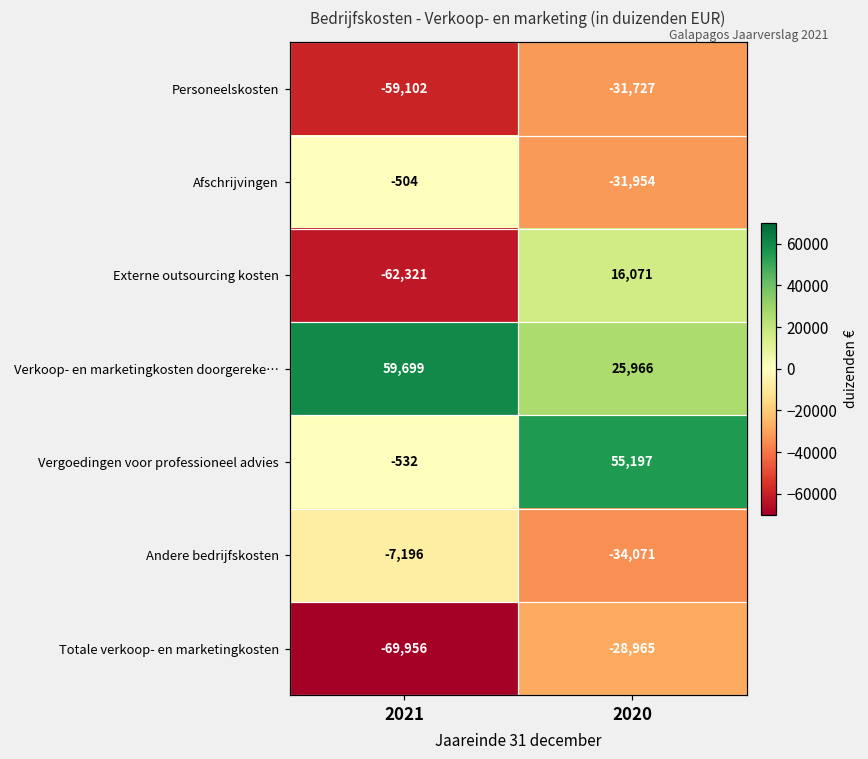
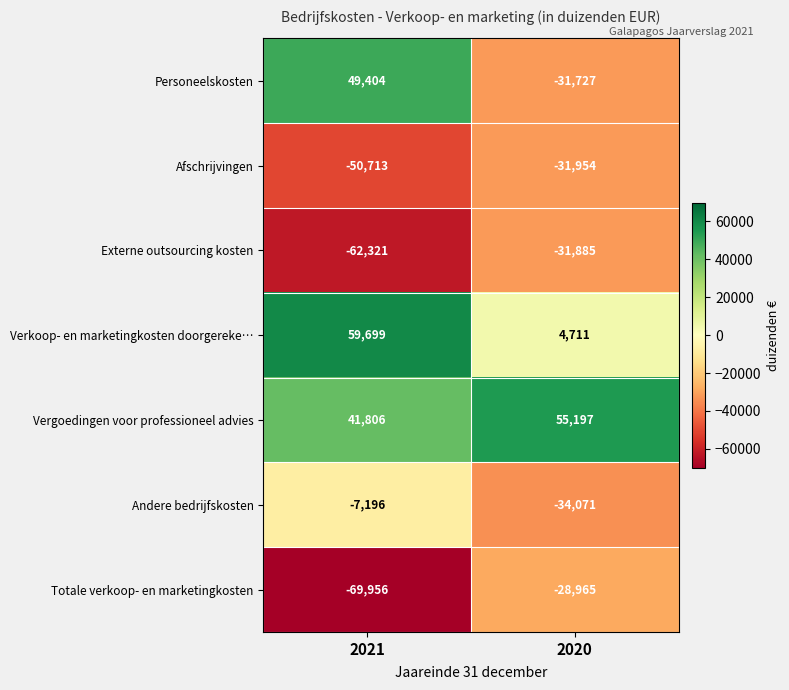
Personeelskosten, 2021: -59,102 -> 49,404
Afschrijvingen, 2021: -504 -> -50,713
Externe outsourcing kosten, 2020: 16,071 -> -31,885
Verkoop- en marketingkosten doorgereke…, 2020: 25,966 -> 4,711
Vergoedingen voor professioneel advies, 2021: -532 -> 41,806
